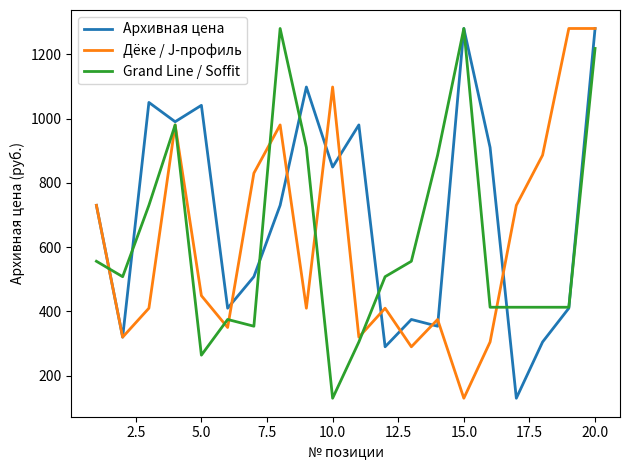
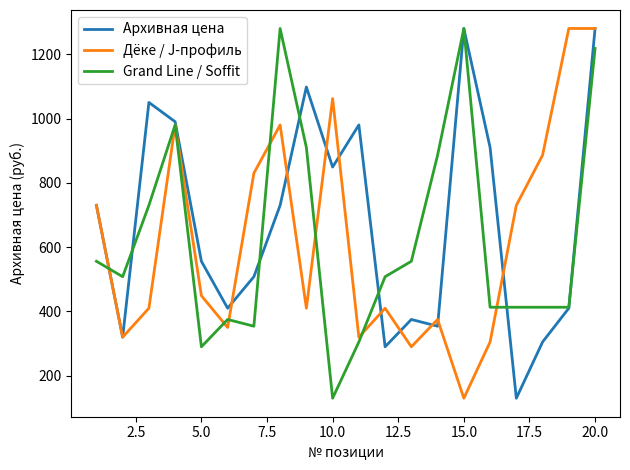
Архивная цена, 5.0: 1040 -> 560
Grand Line / Soffit, 5.0: 260 -> 290
Дёке / J-профиль, 10.0: 1100 -> 1060
